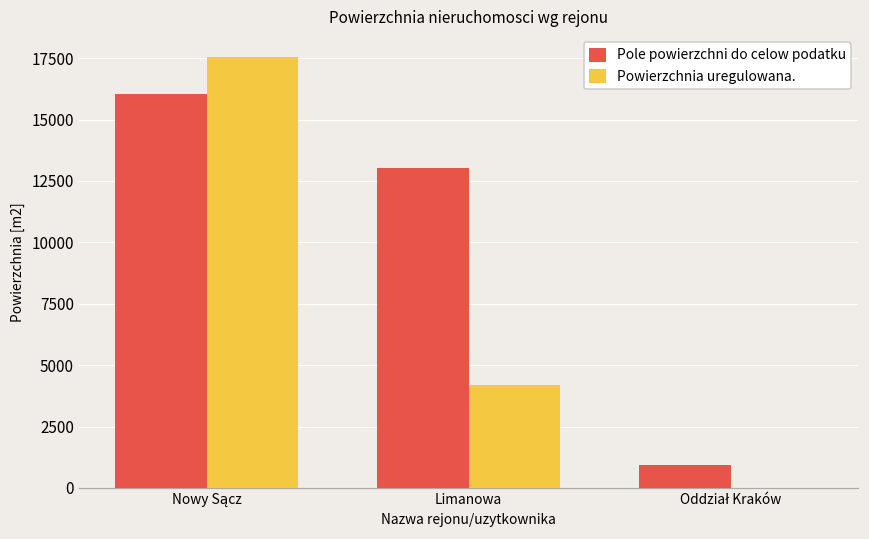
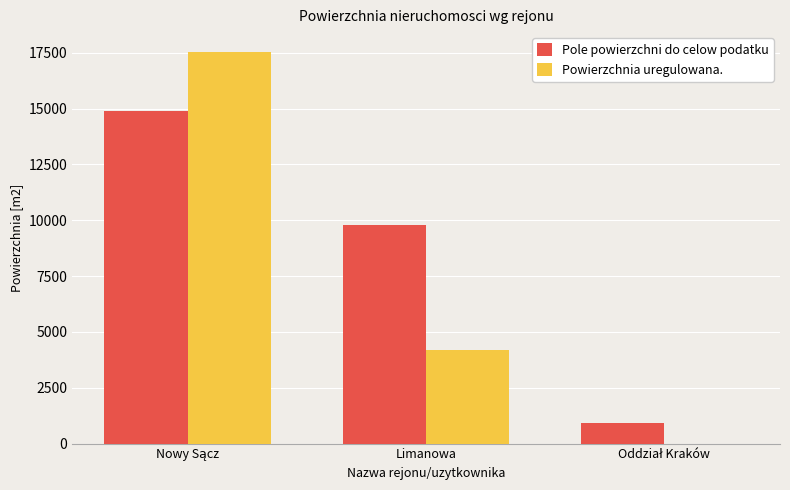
Pole powierzchni do celow podatku, Nowy Sącz: 16000 -> 14900
Pole powierzchni do celow podatku, Limanowa: 13000 -> 9800
